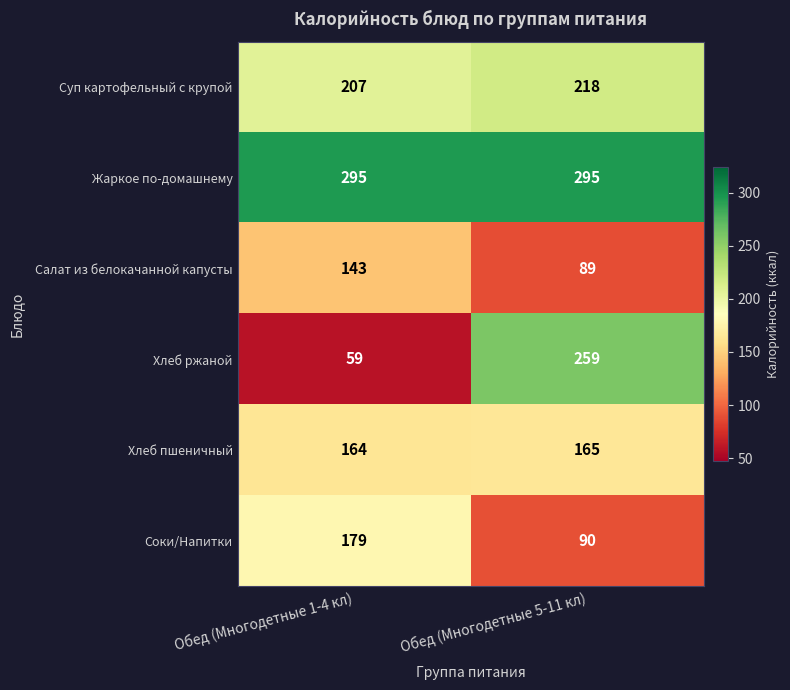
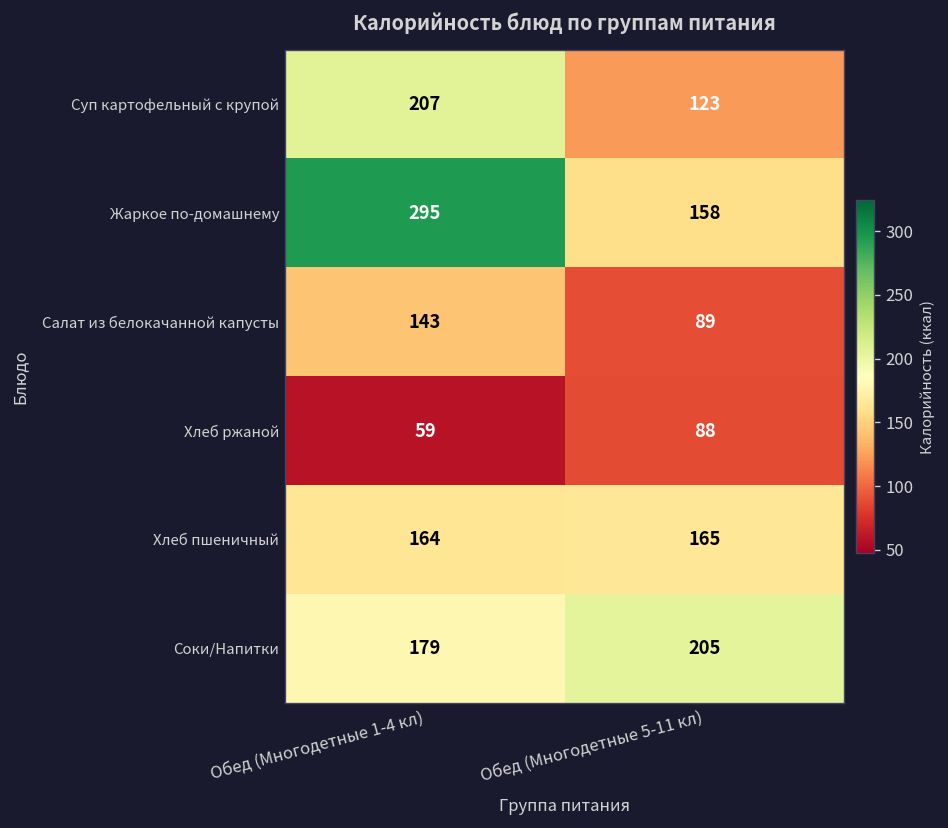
Суп картофельный с крупой, Обед (Многодетные 5-11 кл): 218 -> 123
Жаркое по-домашнему, Обед (Многодетные 5-11 кл): 295 -> 158
Хлеб ржаной, Обед (Многодетные 5-11 кл): 259 -> 88
Соки/Напитки, Обед (Многодетные 5-11 кл): 90 -> 205
